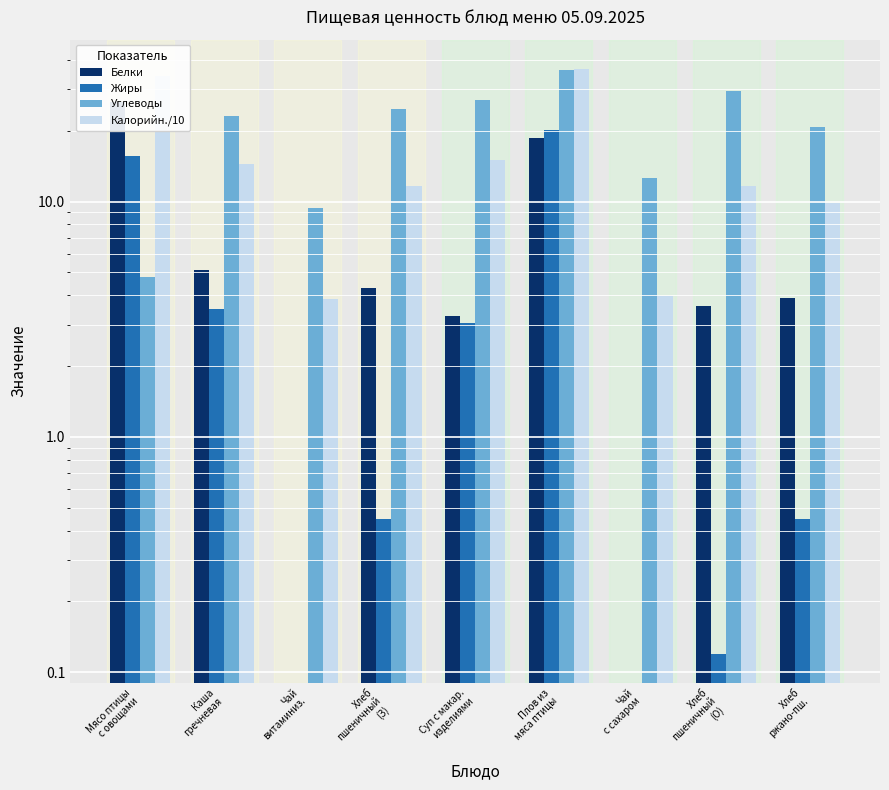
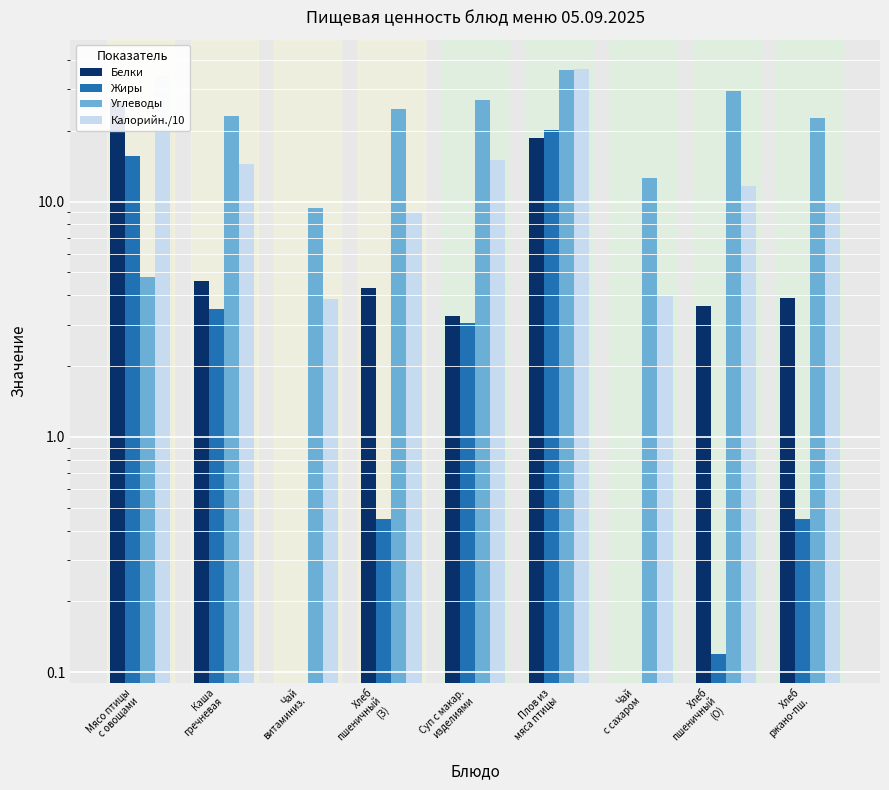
Белки, Каша гречневая: 5.1 -> 4.6
Калорийн./10, Хлеб пшеничный (З): 12 -> 9.1
Углеводы, Хлеб ржано-пш.: 21 -> 23
